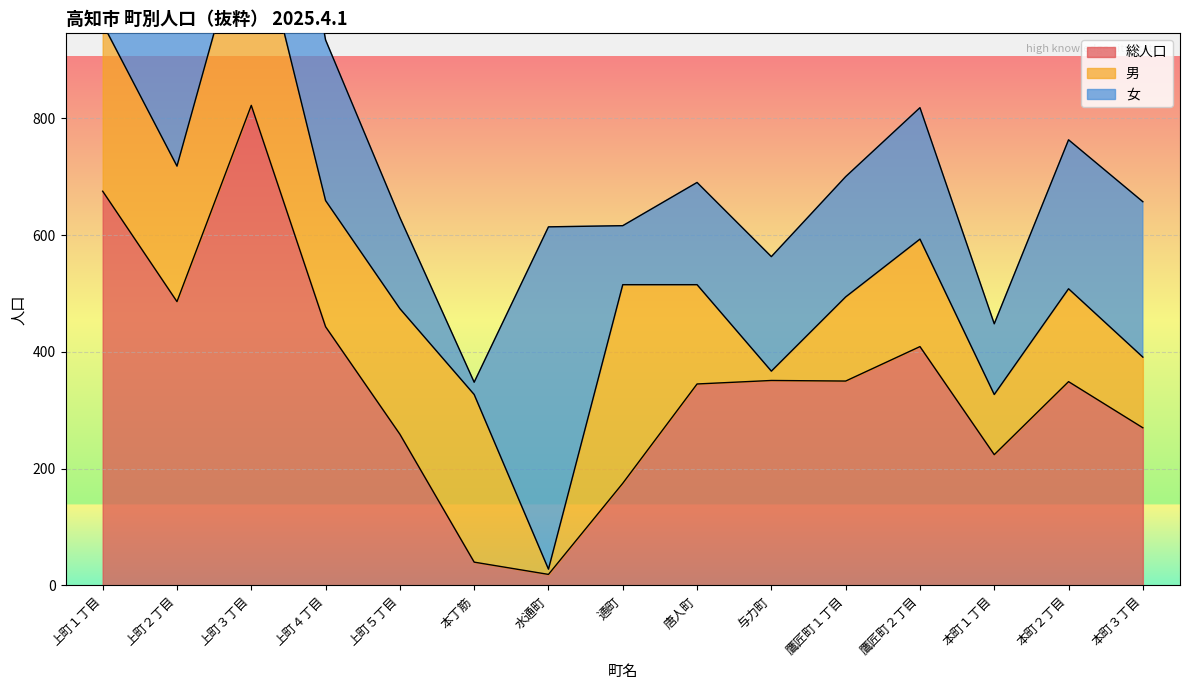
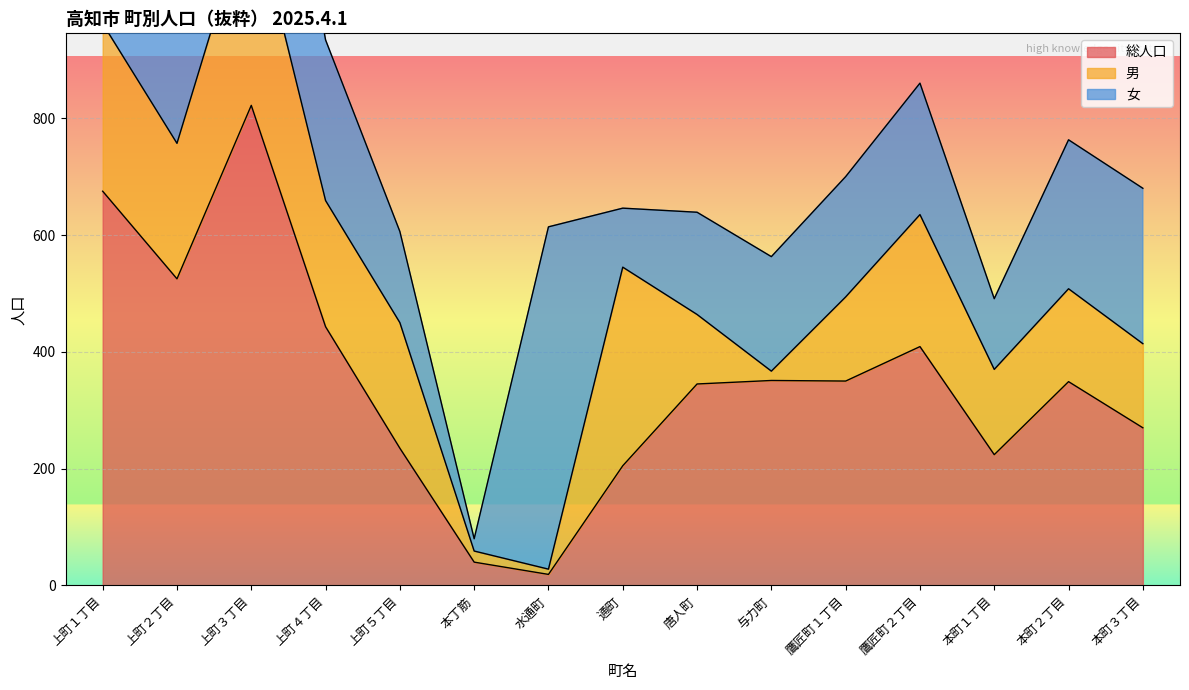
総人口, 上町２丁目: 490 -> 530
総人口, 上町５丁目: 260 -> 240
男, 本丁筋: 290 -> 20
総人口, 通町: 180 -> 210
男, 唐人町: 170 -> 120
男, 鷹匠町２丁目: 180 -> 230
男, 本町１丁目: 100 -> 150
男, 本町３丁目: 120 -> 140
